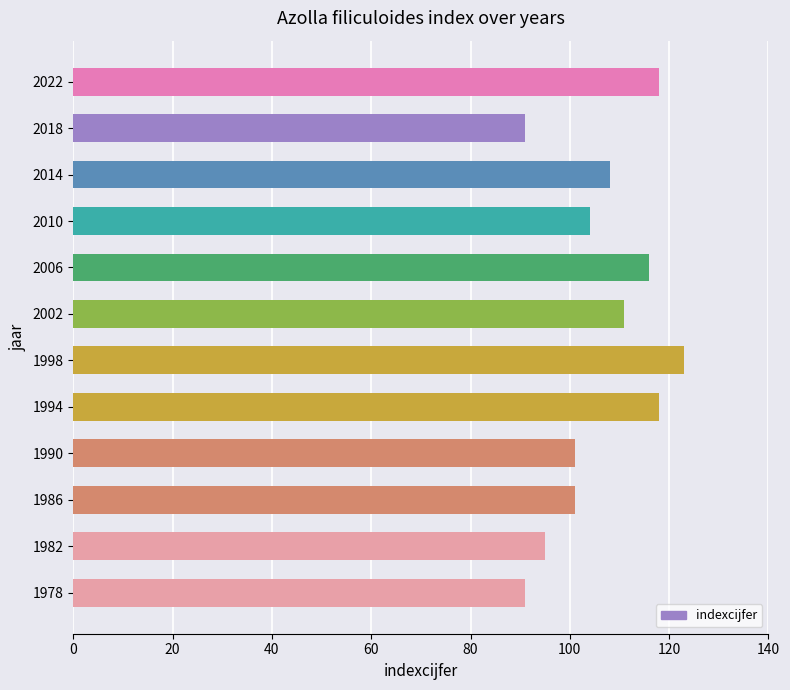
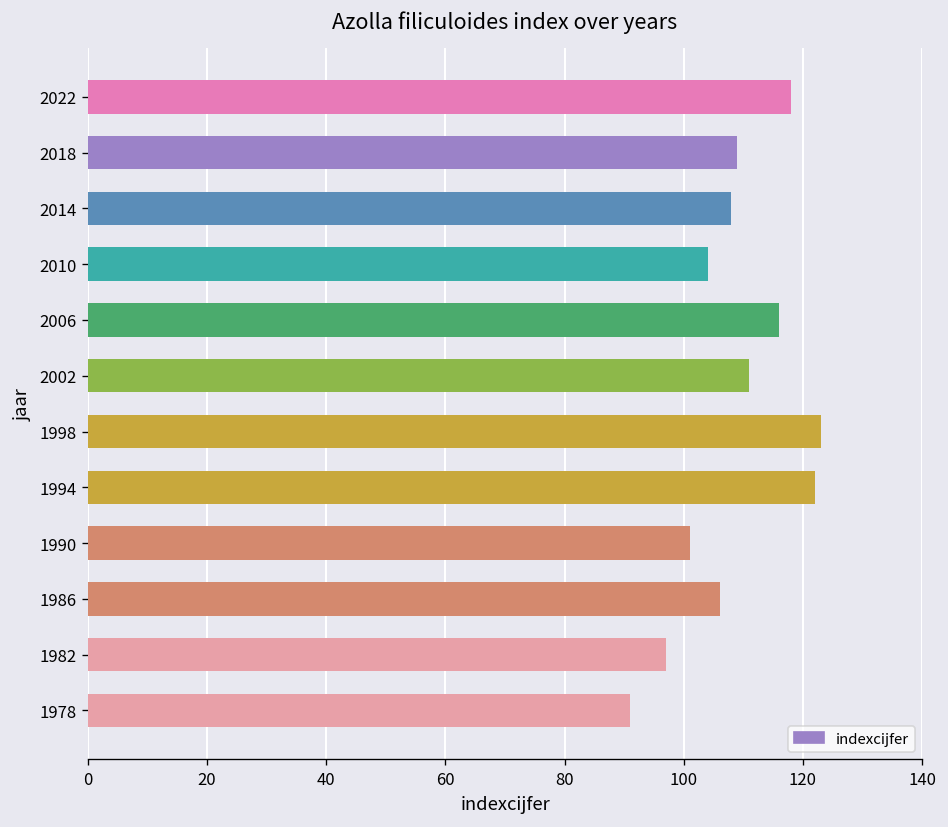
2018: 91 -> 109
1994: 118 -> 122
1986: 101 -> 106
1982: 95 -> 97
